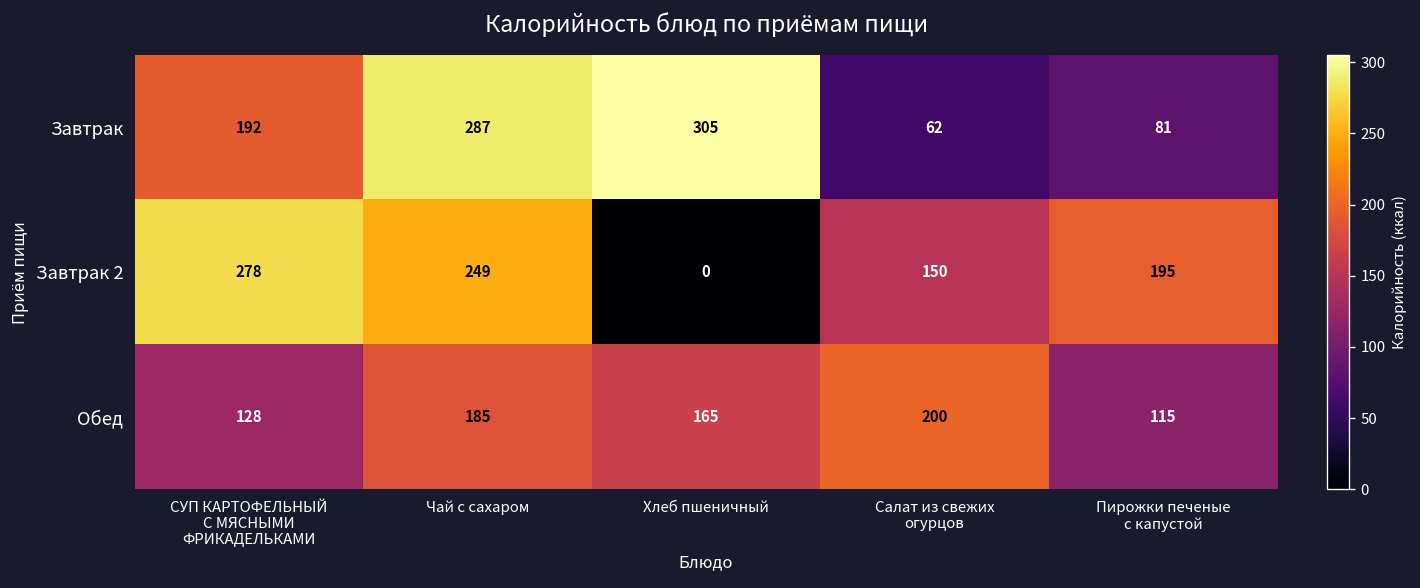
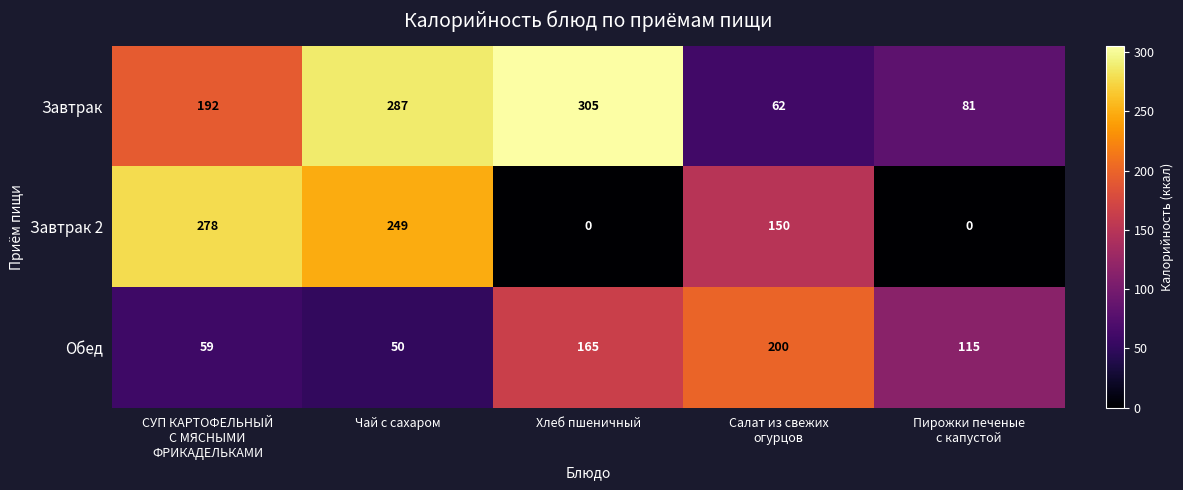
Завтрак 2, Пирожки печеные с капустой: 195 -> 0
Обед, СУП КАРТОФЕЛЬНЫЙ С МЯСНЫМИ ФРИКАДЕЛЬКАМИ: 128 -> 59
Обед, Чай с сахаром: 185 -> 50
